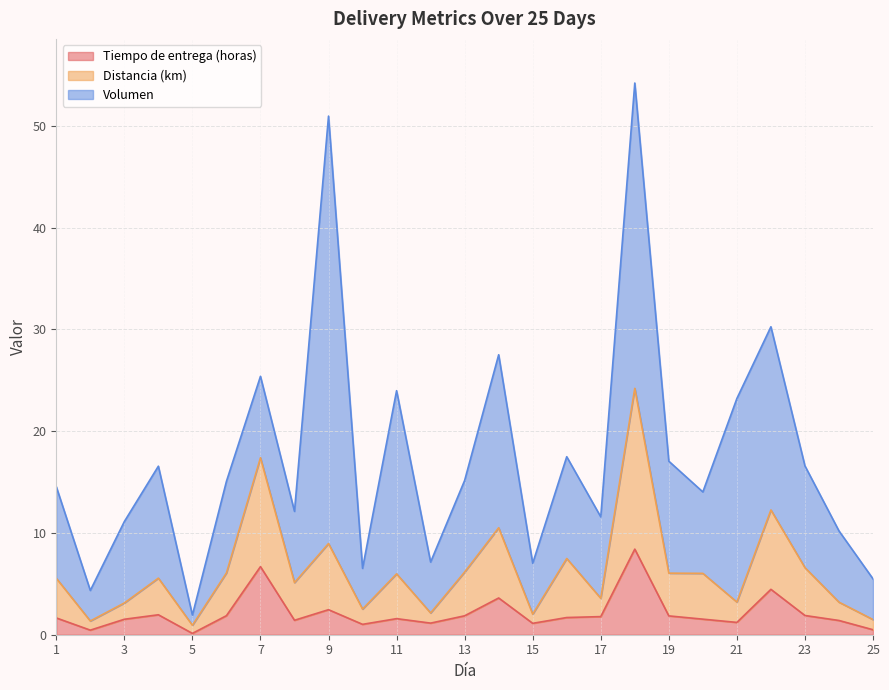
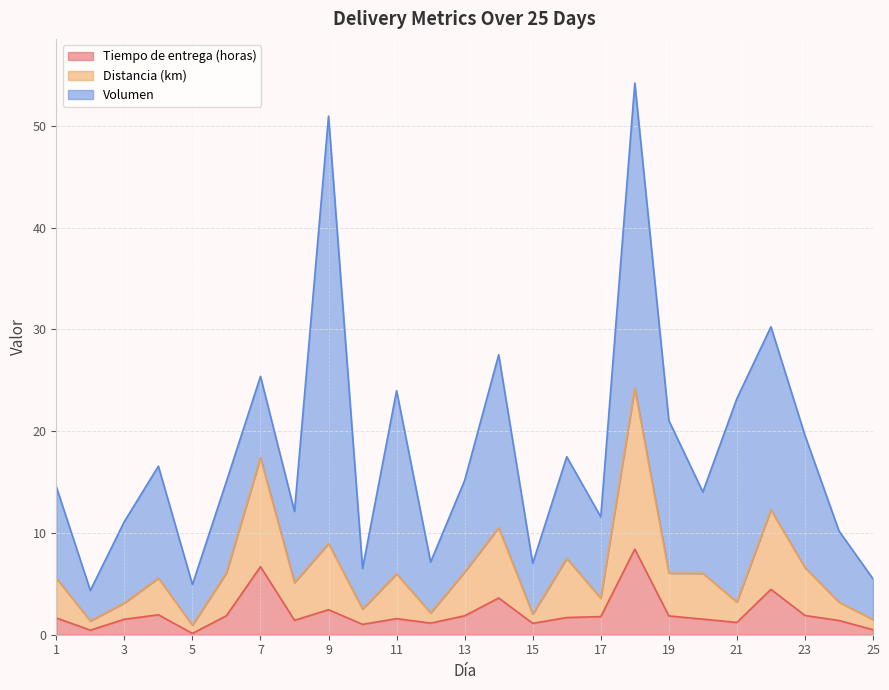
Volumen, 5: 1 -> 4
Volumen, 19: 11 -> 15
Volumen, 23: 10 -> 13
